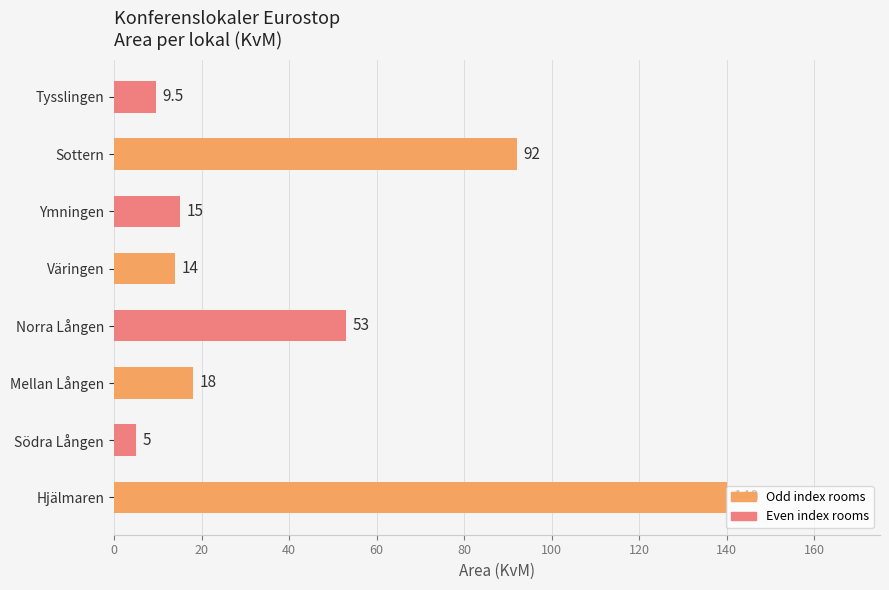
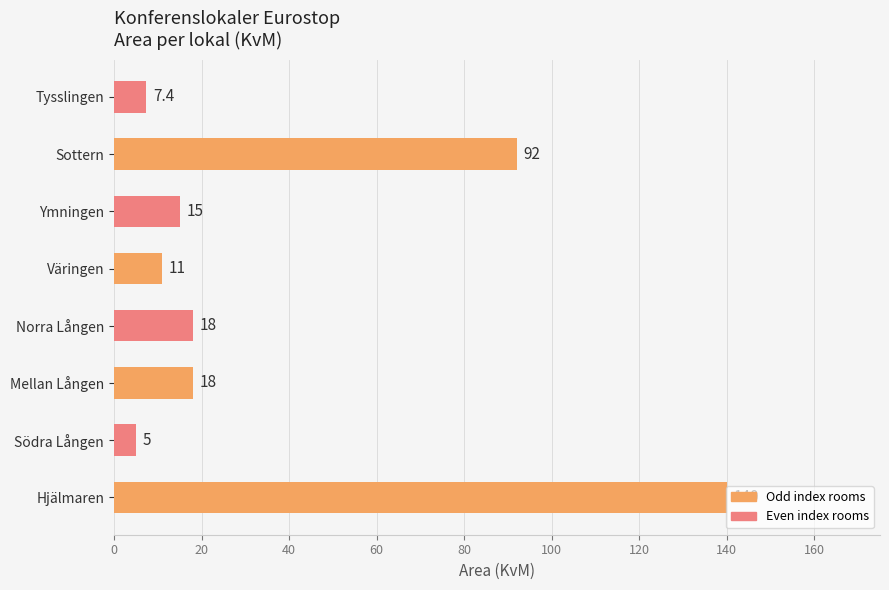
Tysslingen: 9.5 -> 7.4
Väringen: 14 -> 11
Norra Lången: 53 -> 18
